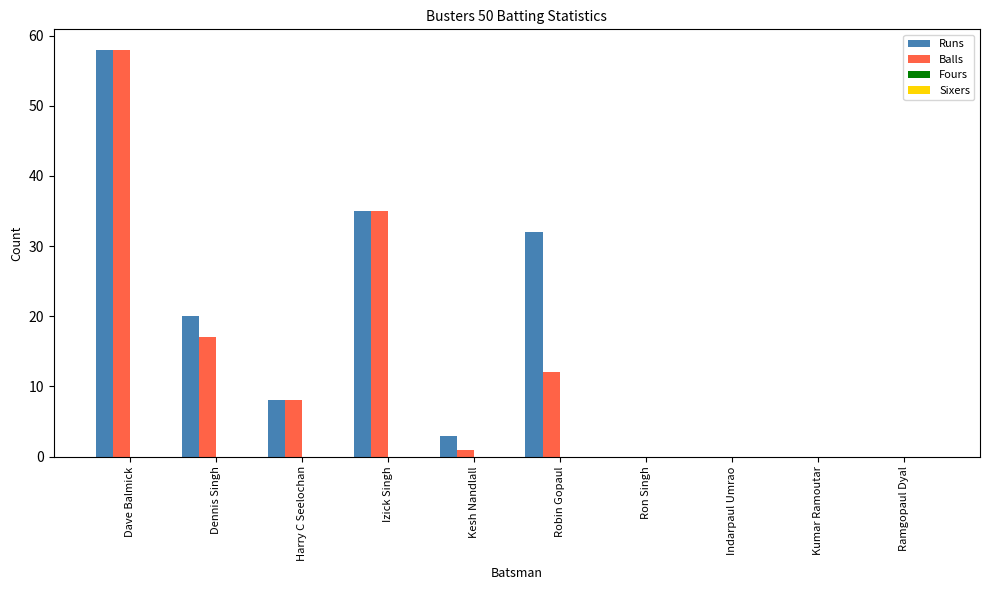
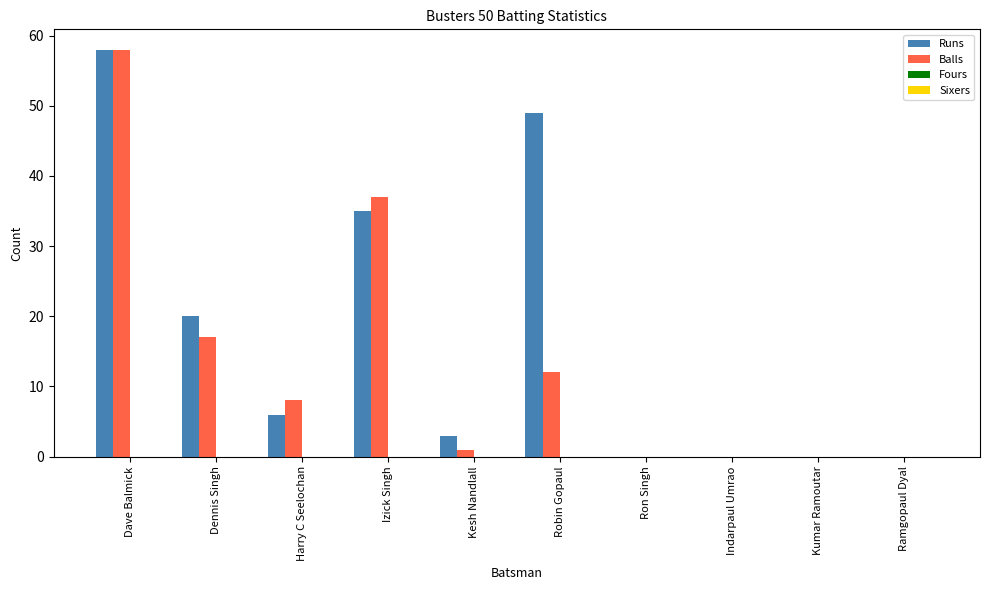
Runs, Harry C Seelochan: 8 -> 6
Balls, Izick Singh: 35 -> 37
Runs, Robin Gopaul: 32 -> 49
